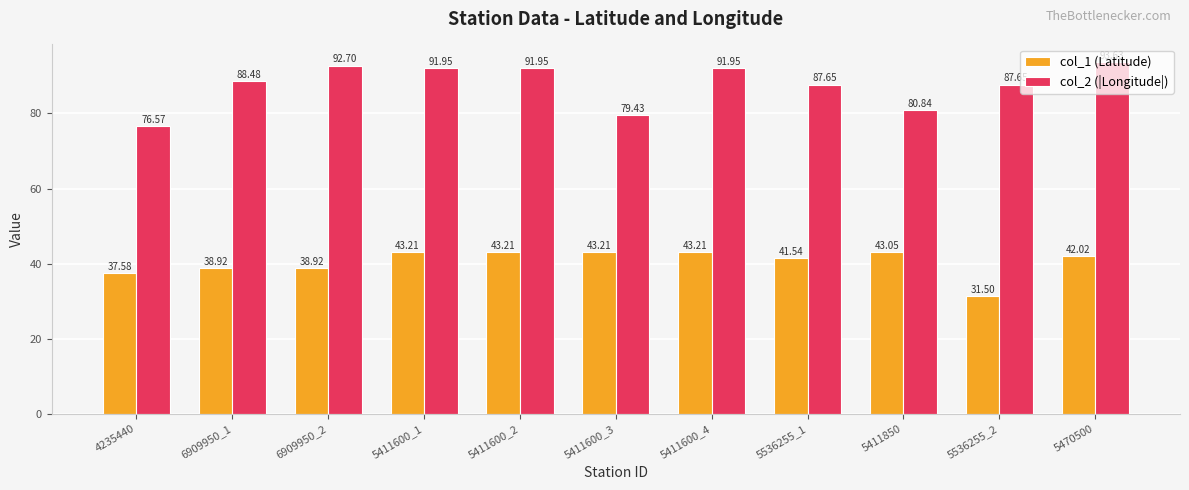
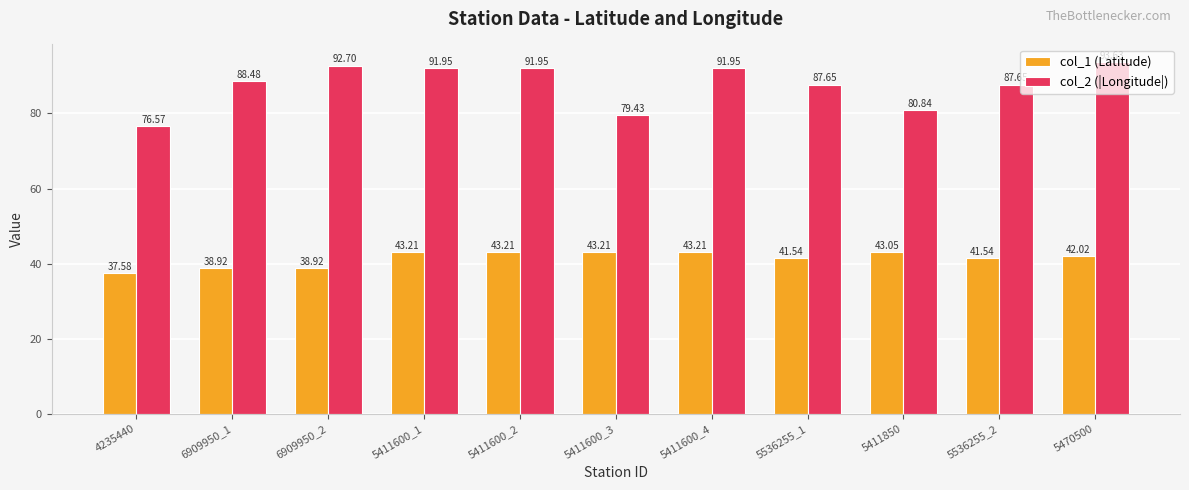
col_1 (Latitude), 5536255_2: 31.50 -> 41.54
